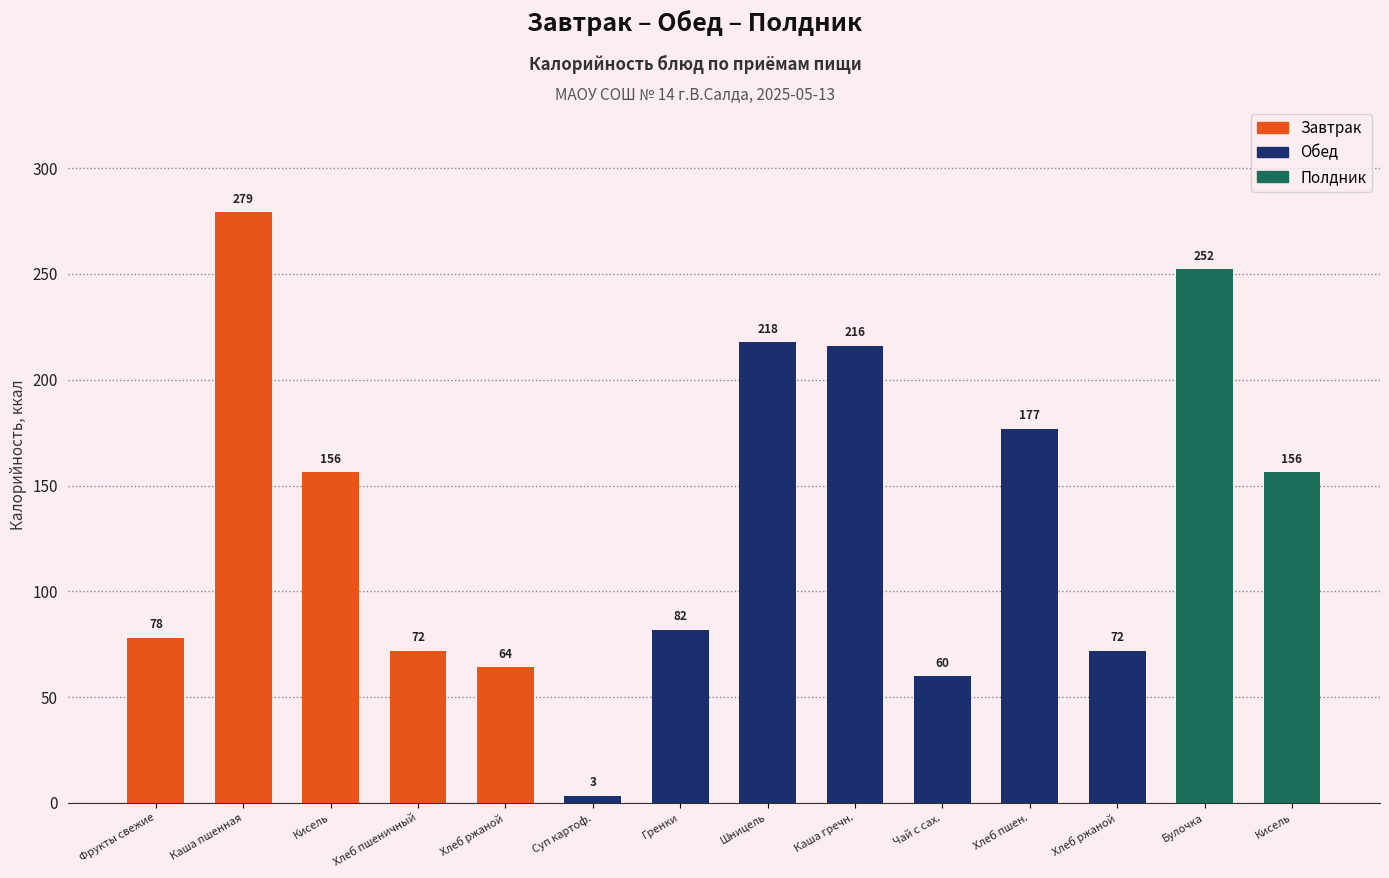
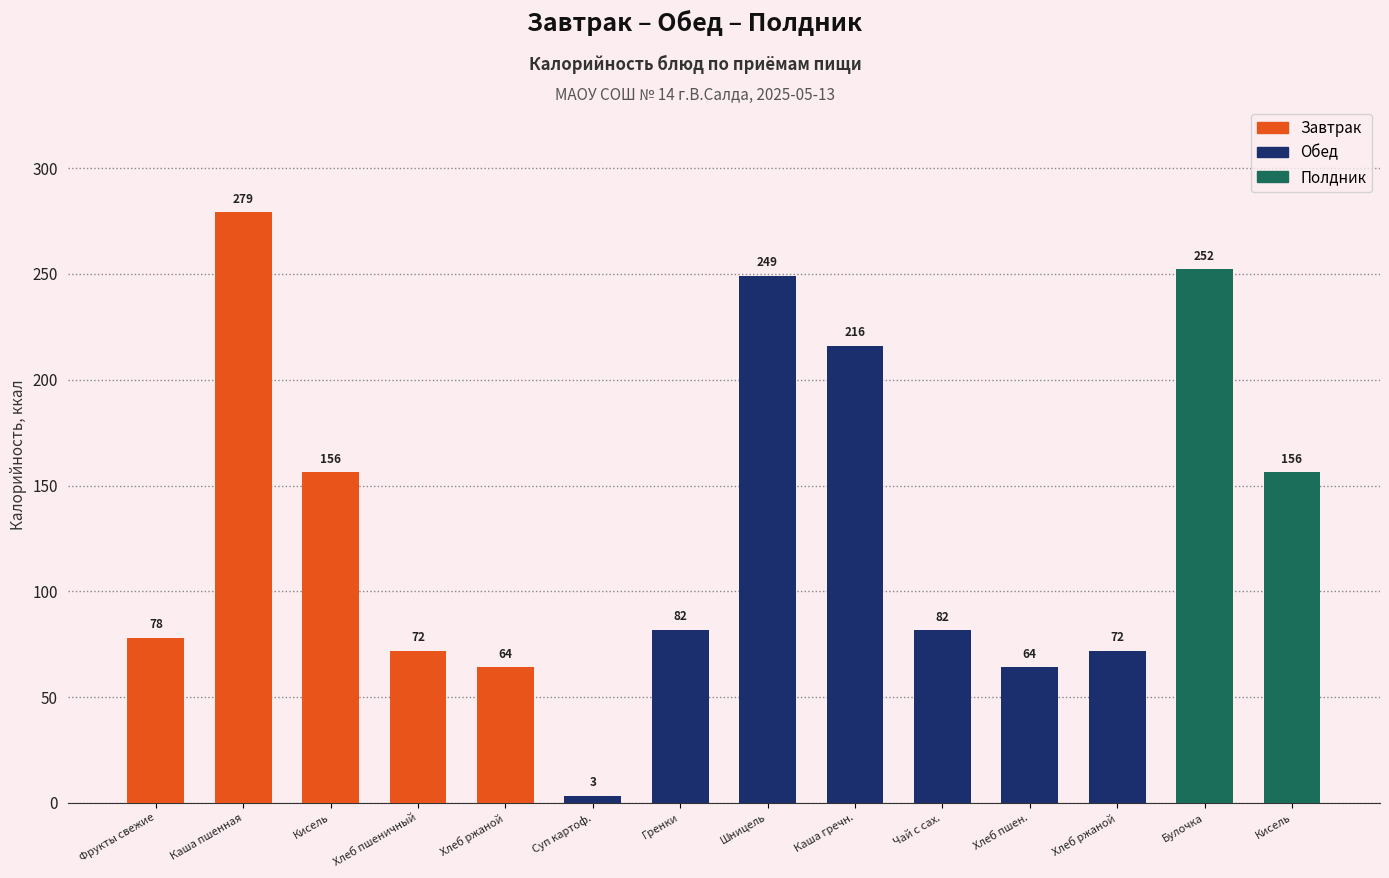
Шницель: 218 -> 249
Чай с сах.: 60 -> 82
Хлеб пшен.: 177 -> 64
